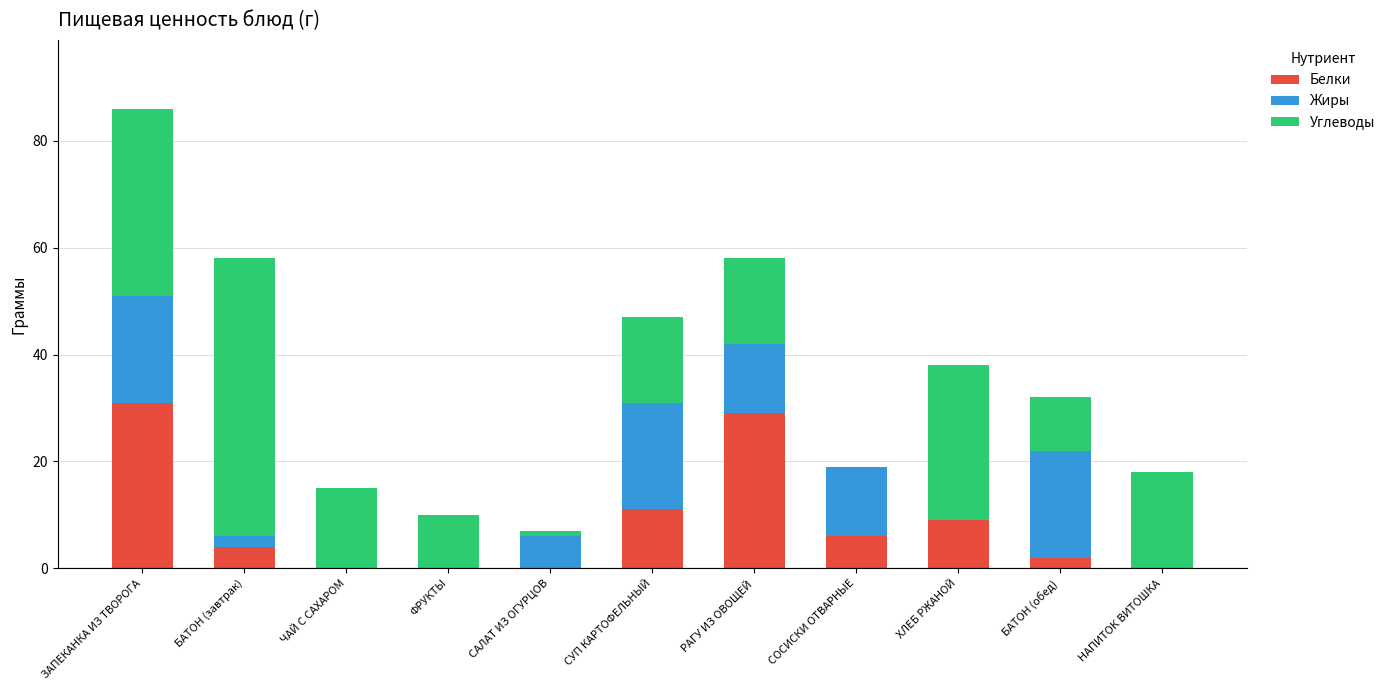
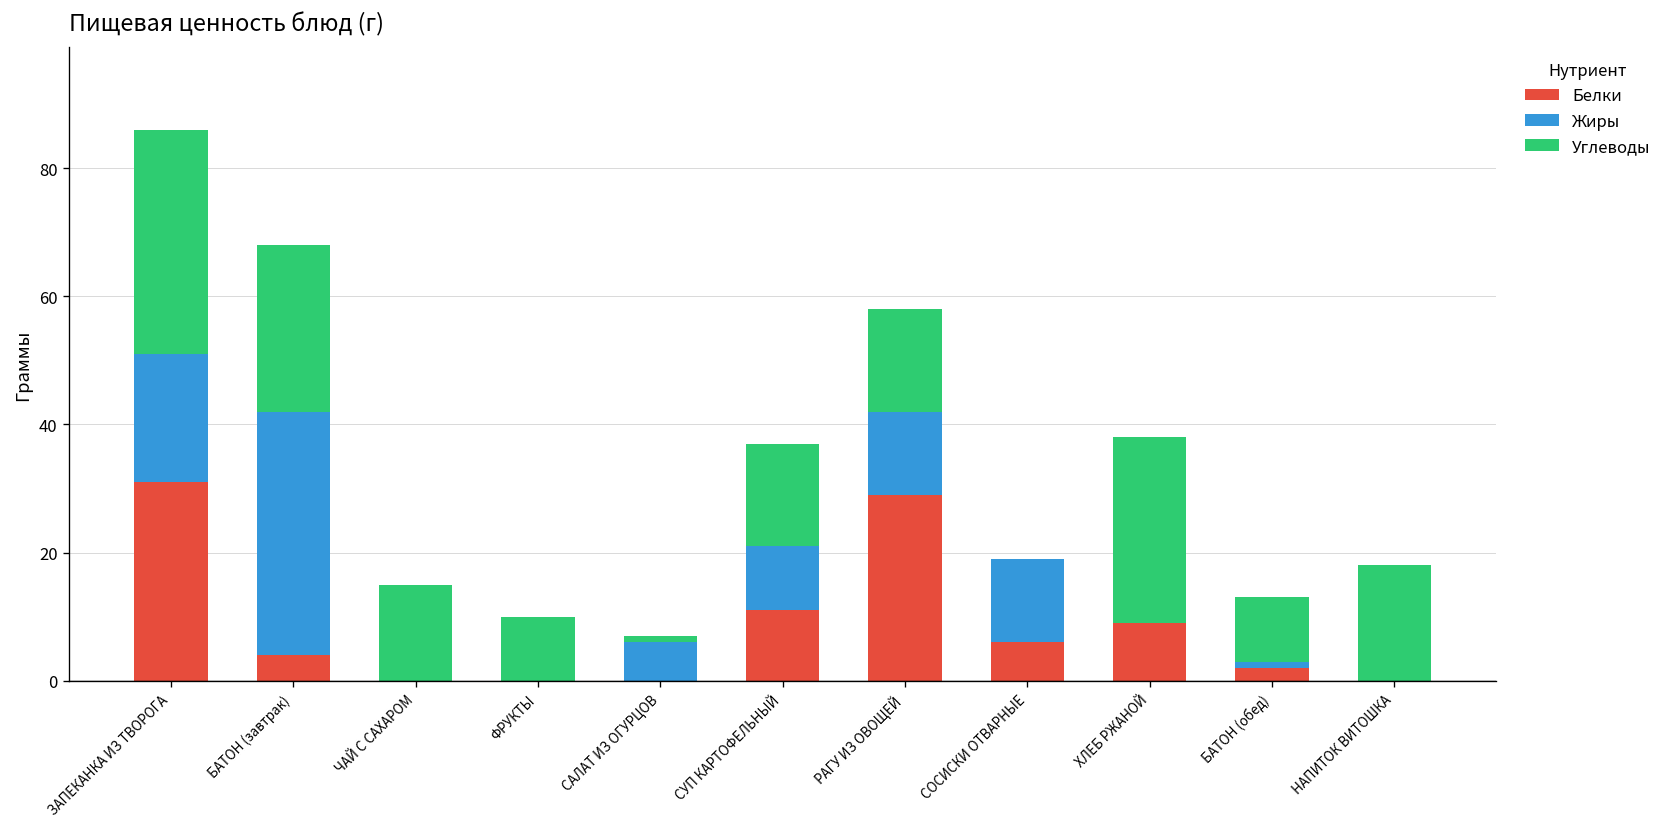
Жиры, БАТОН (завтрак): 2 -> 38
Углеводы, БАТОН (завтрак): 52 -> 26
Жиры, СУП КАРТОФЕЛЬНЫЙ: 20 -> 10
Жиры, БАТОН (обед): 20 -> 1
